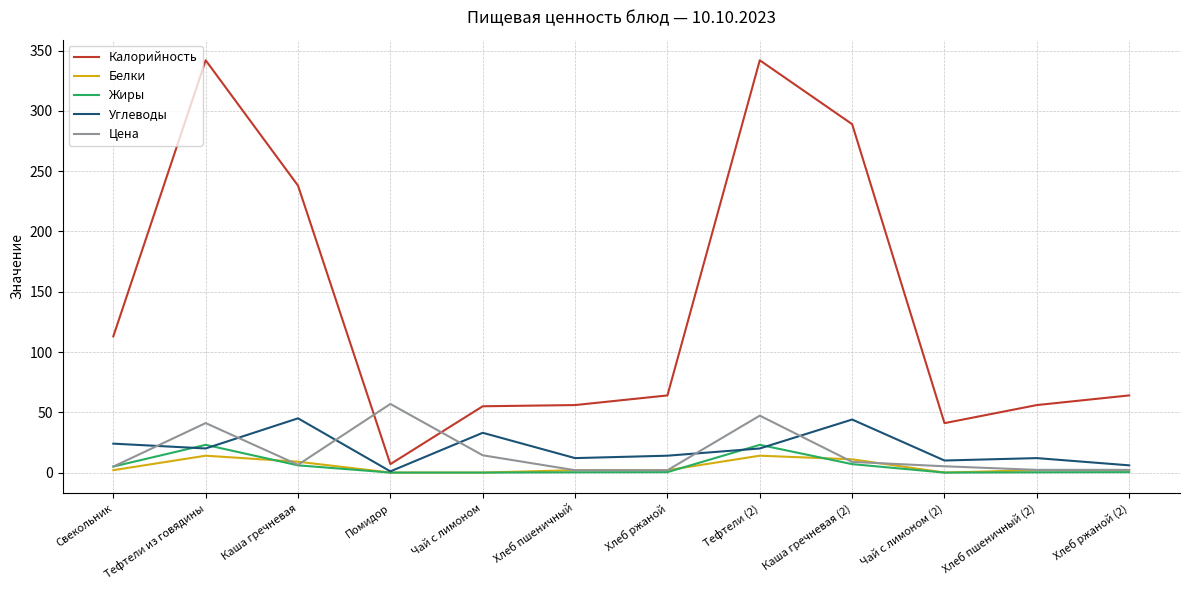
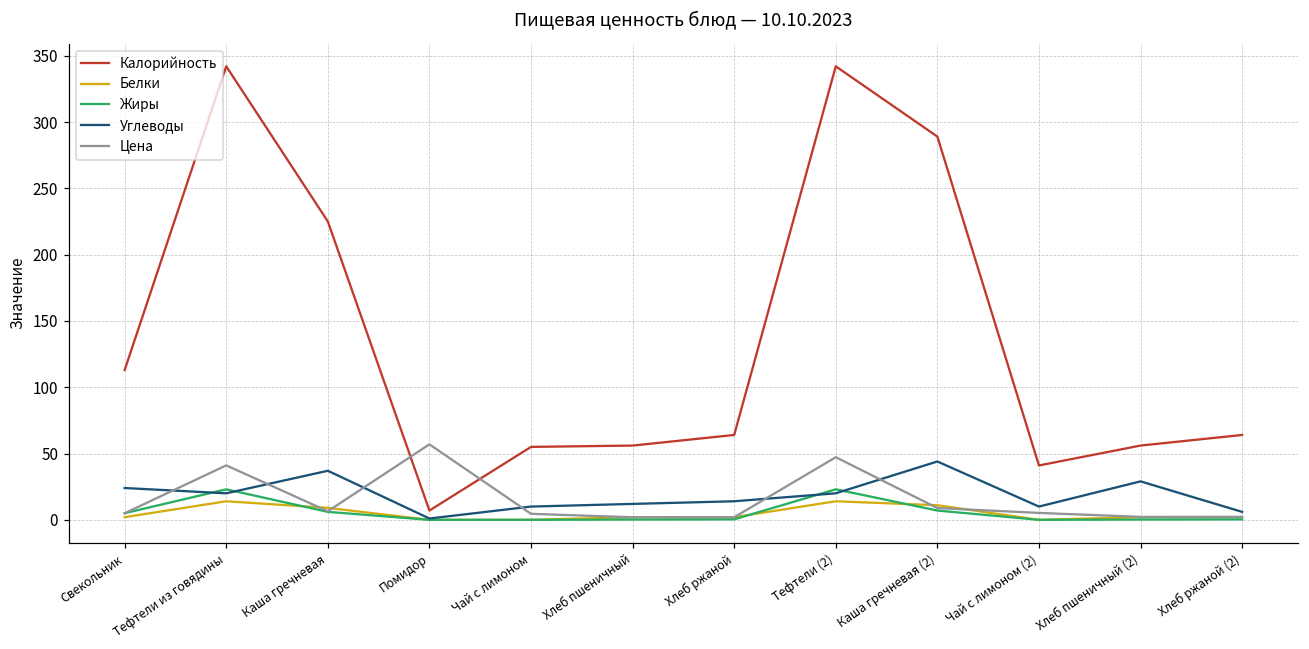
Калорийность, Каша гречневая: 238 -> 225
Углеводы, Каша гречневая: 45 -> 37
Углеводы, Чай с лимоном: 33 -> 10
Цена, Чай с лимоном: 14 -> 5
Углеводы, Хлеб пшеничный (2): 12 -> 29
